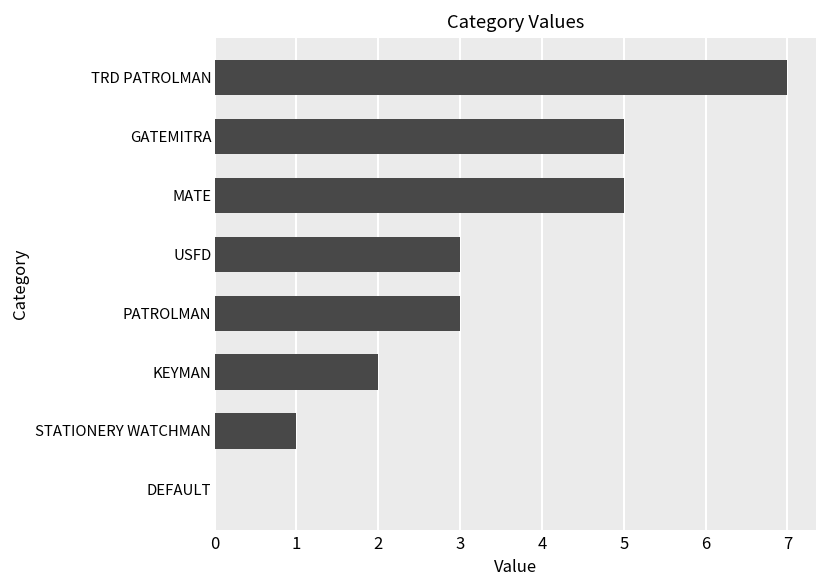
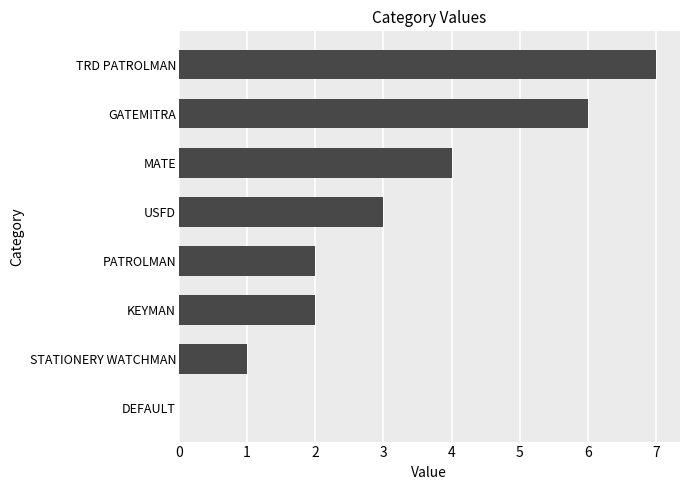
GATEMITRA: 5 -> 6
MATE: 5 -> 4
PATROLMAN: 3 -> 2
